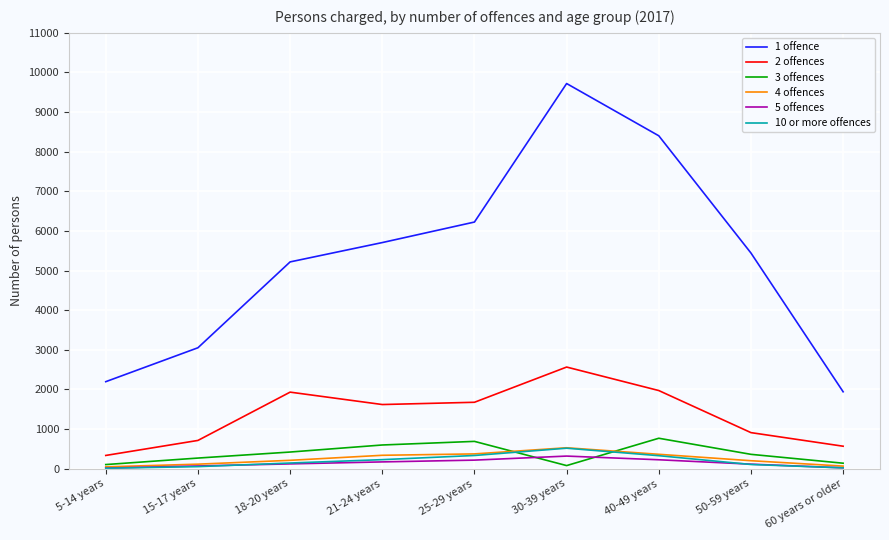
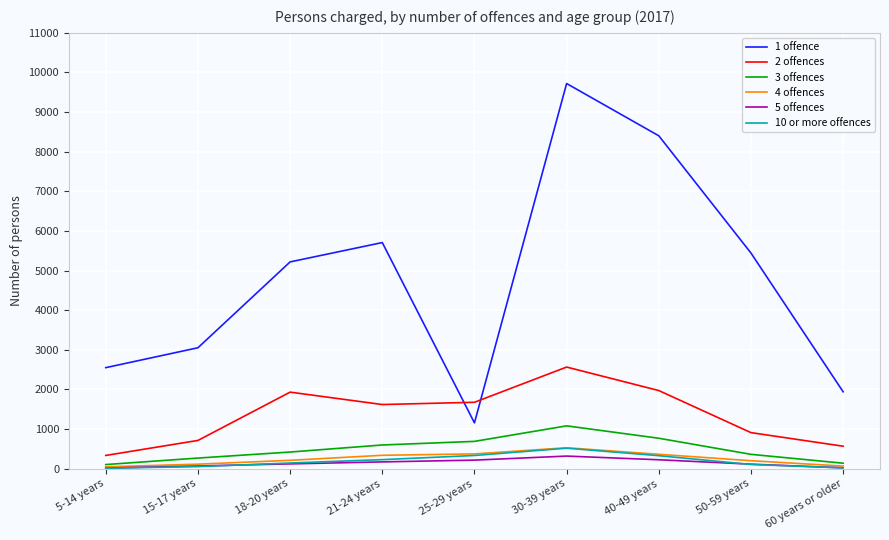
1 offence, 5-14 years: 2200 -> 2600
1 offence, 25-29 years: 6200 -> 1200
3 offences, 30-39 years: 100 -> 1100
